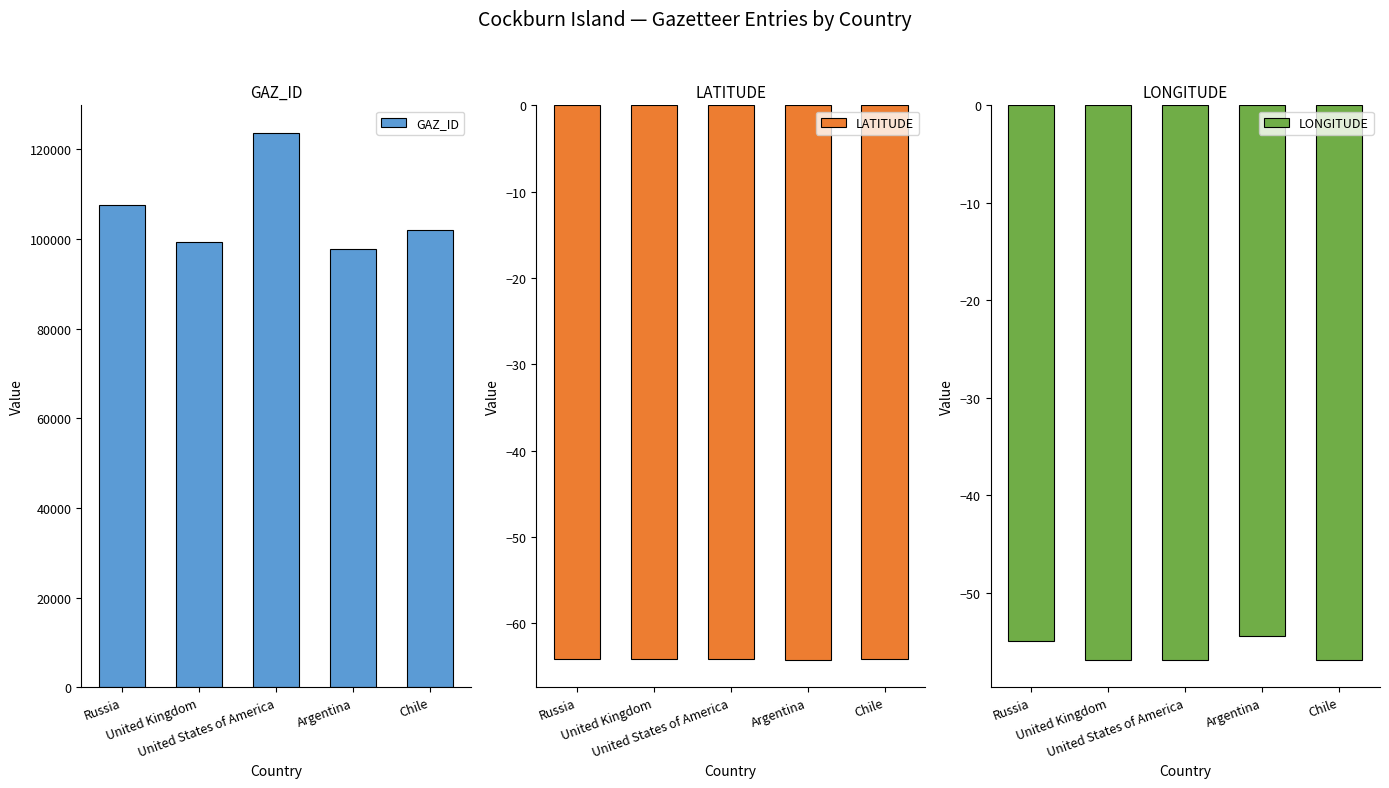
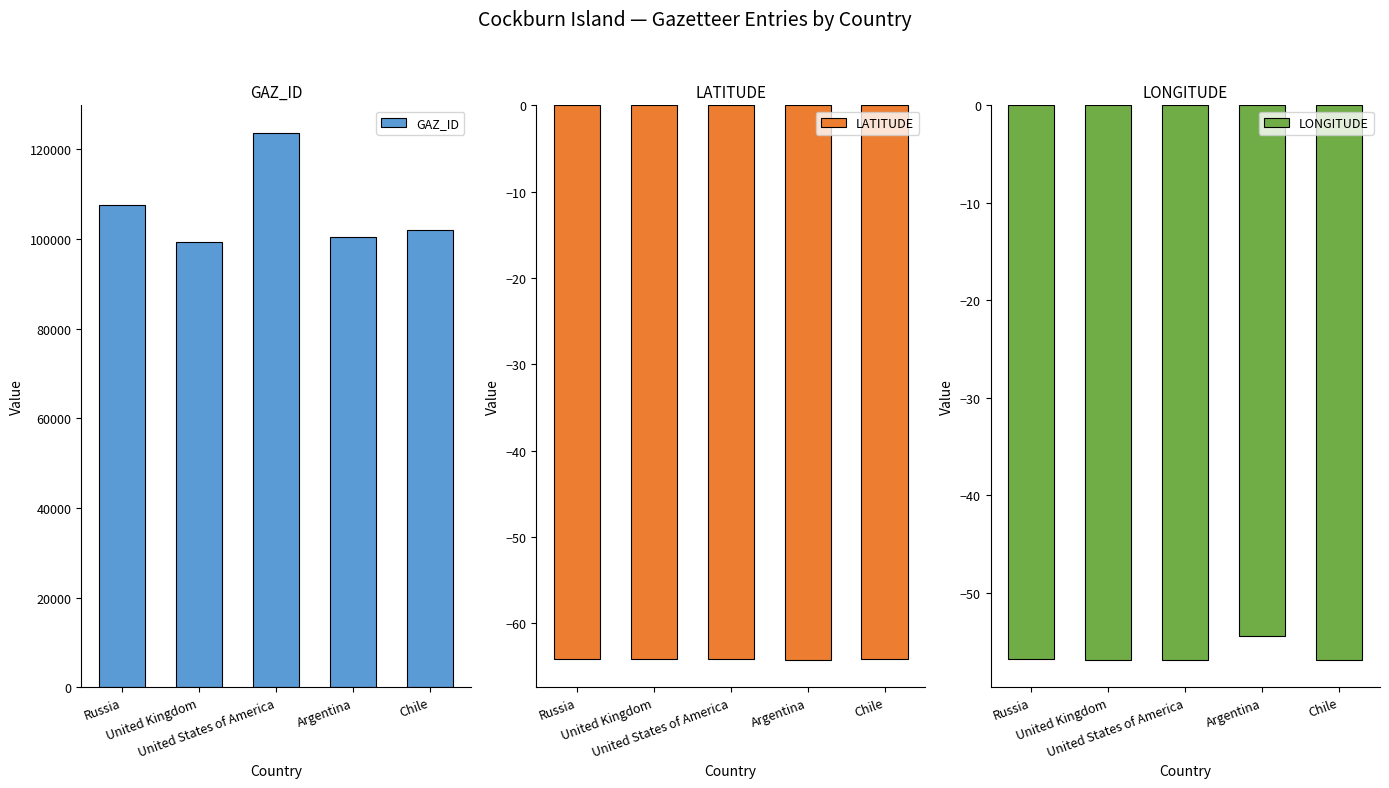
GAZ_ID, Argentina: 98000 -> 101000
LONGITUDE, Russia: -55 -> -57
